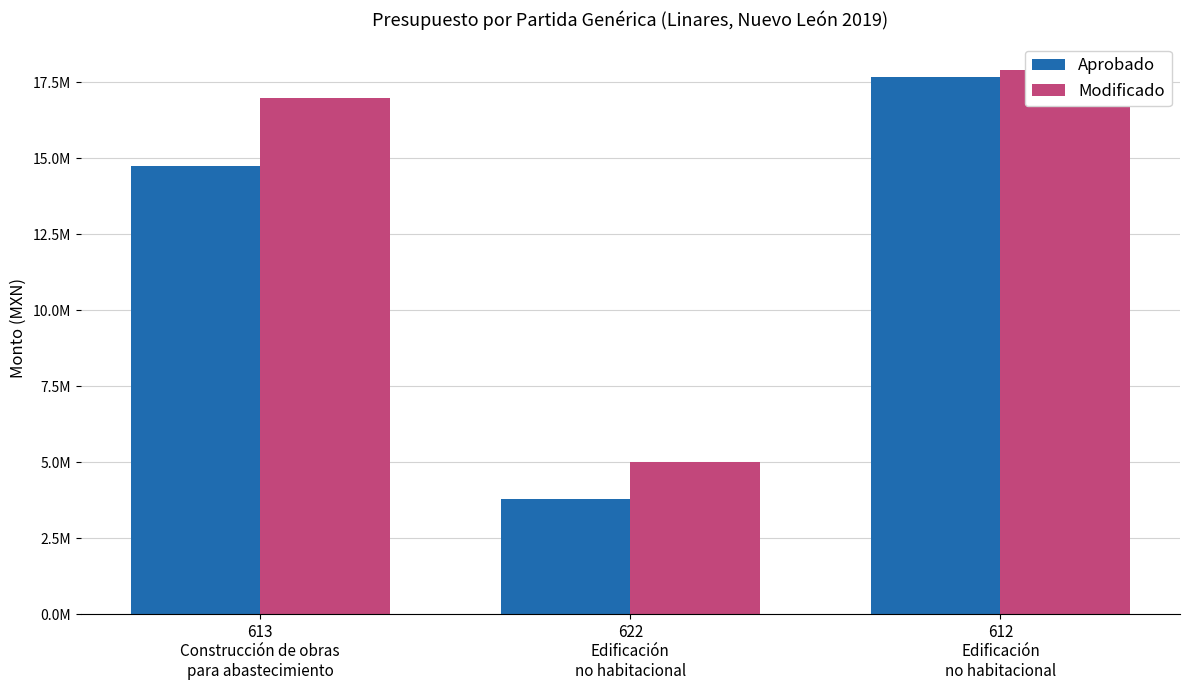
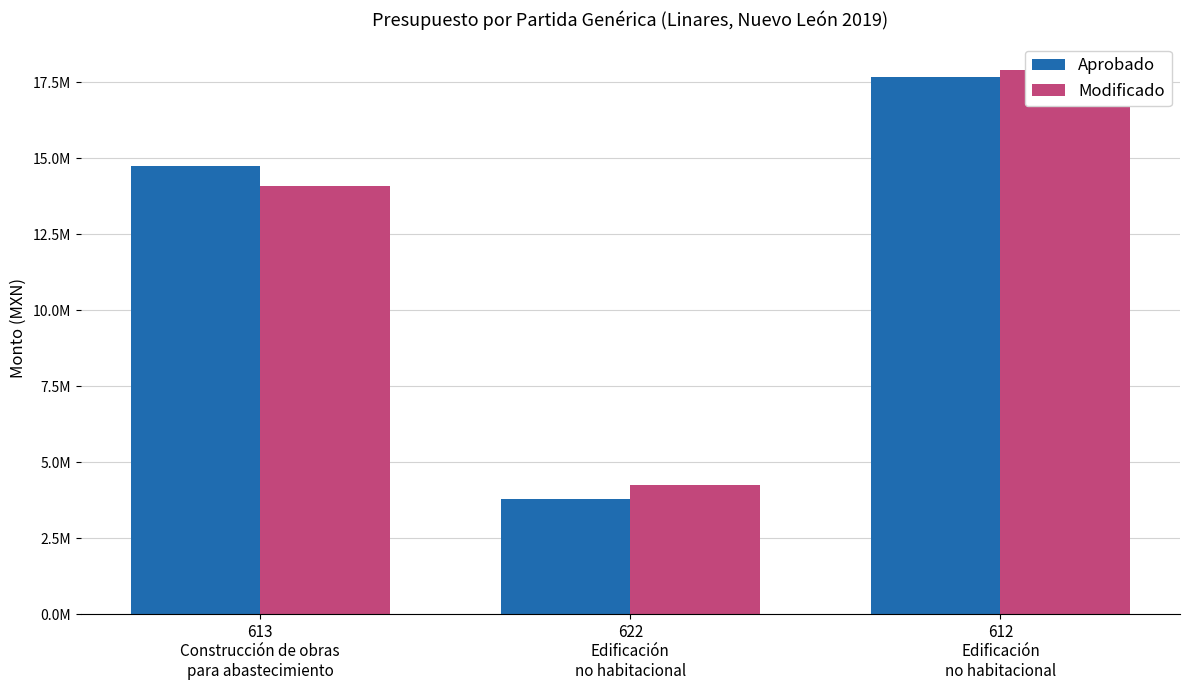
Modificado, 613 Construcción de obras para abastecimiento: 17000000 -> 14100000
Modificado, 622 Edificación no habitacional: 5000000 -> 4300000
